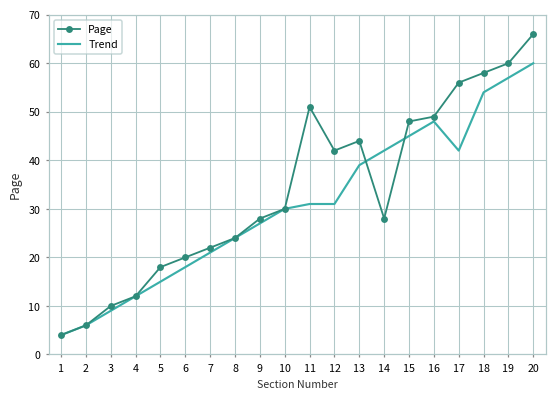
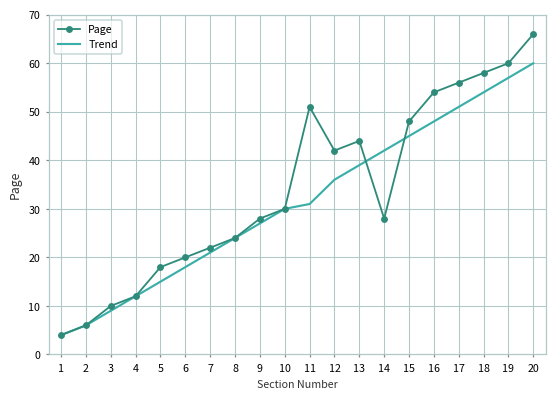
Trend, 12: 31 -> 36
Page, 16: 49 -> 54
Trend, 17: 42 -> 51
